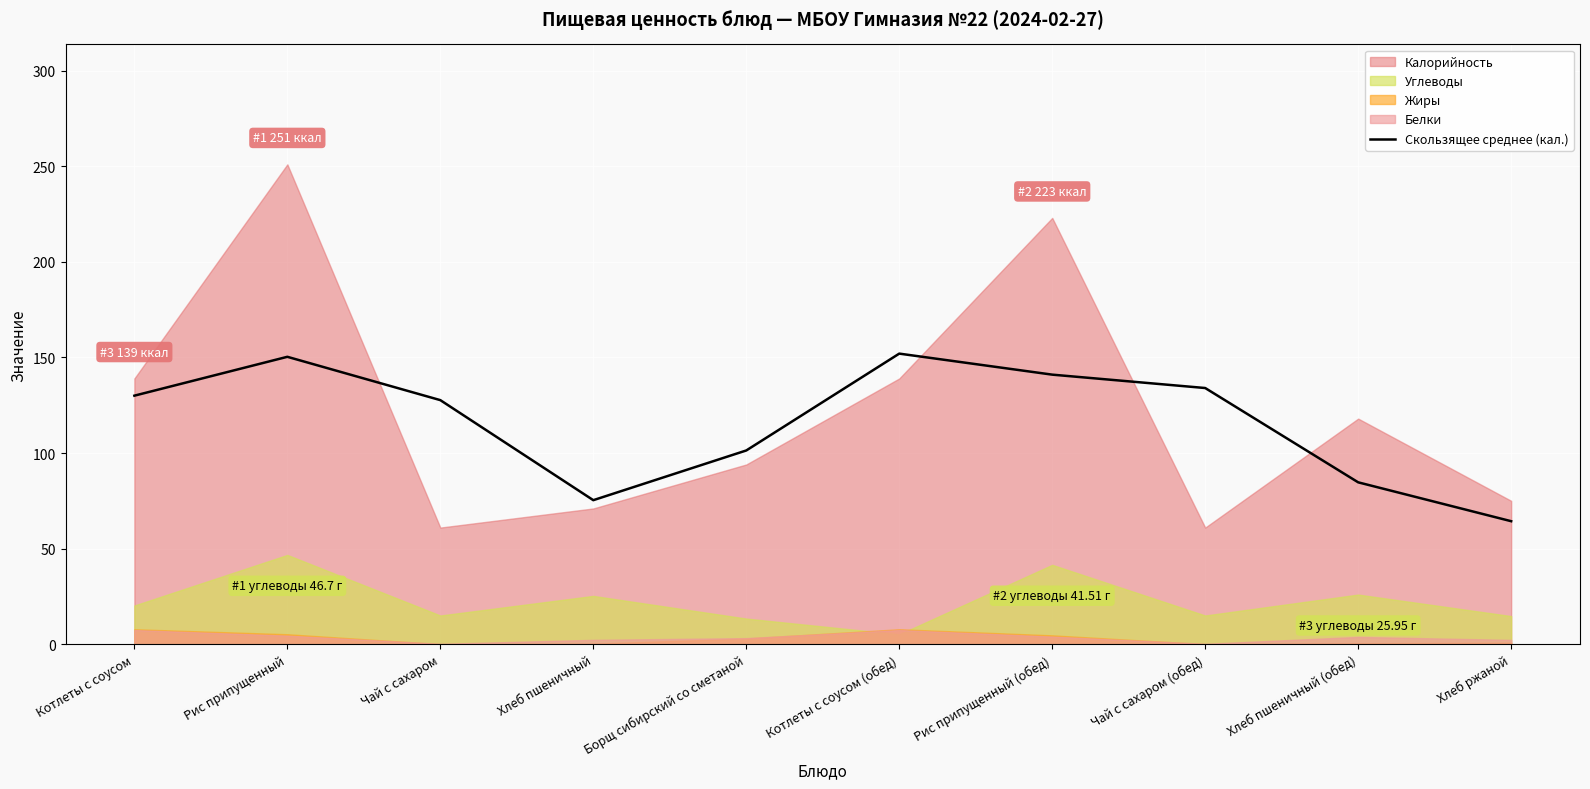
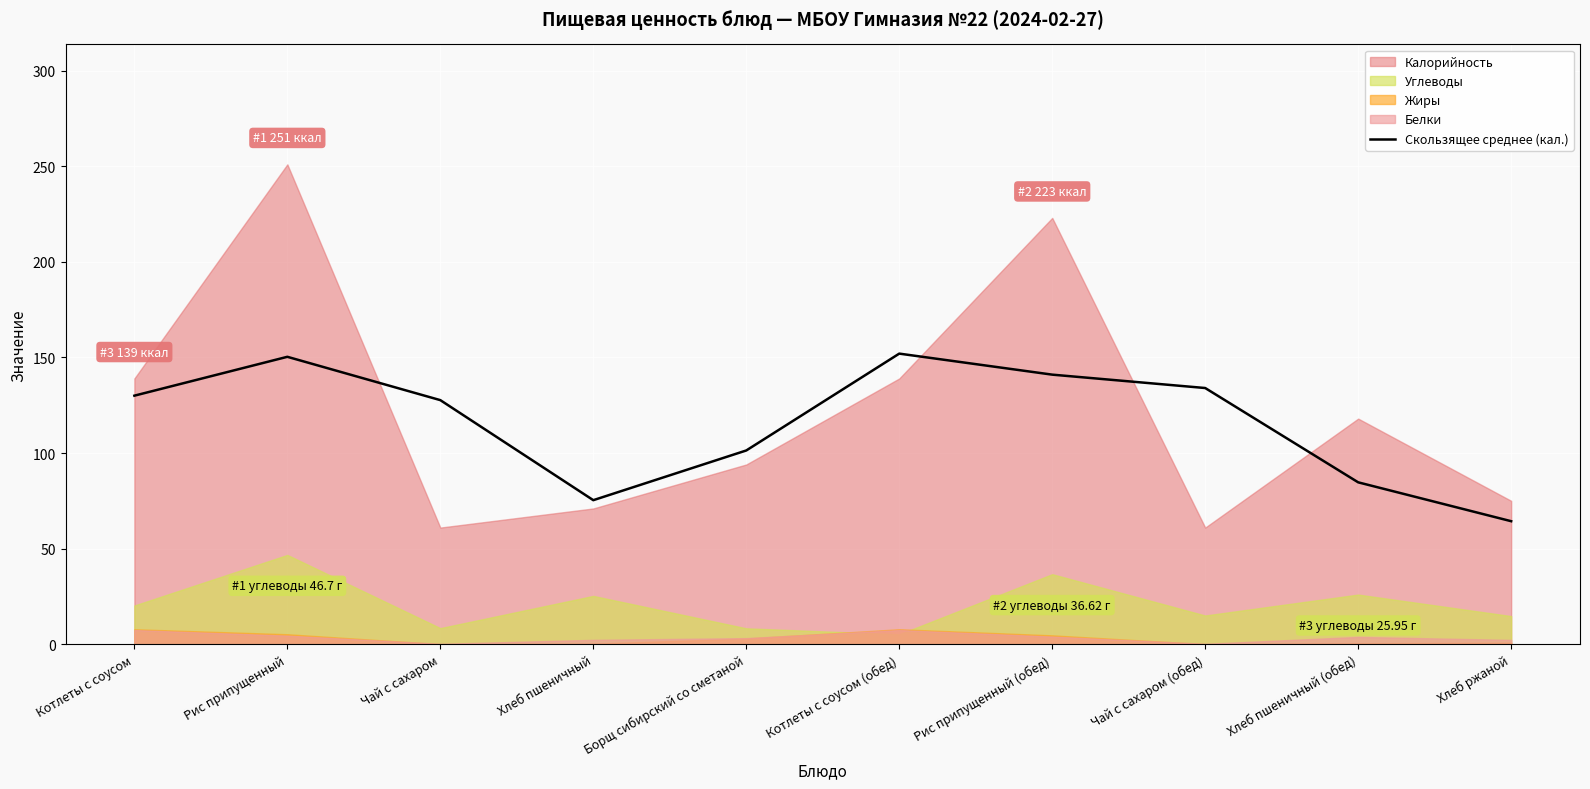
Углеводы, Чай с сахаром: 15 -> 8
Углеводы, Борщ сибирский со сметаной: 13 -> 8
Углеводы, Рис припущенный (обед): 41.51 -> 36.62
